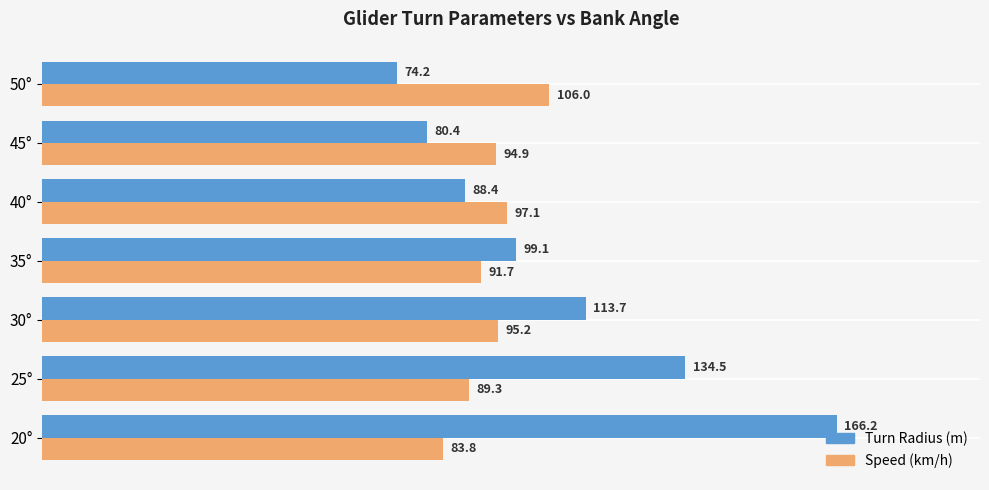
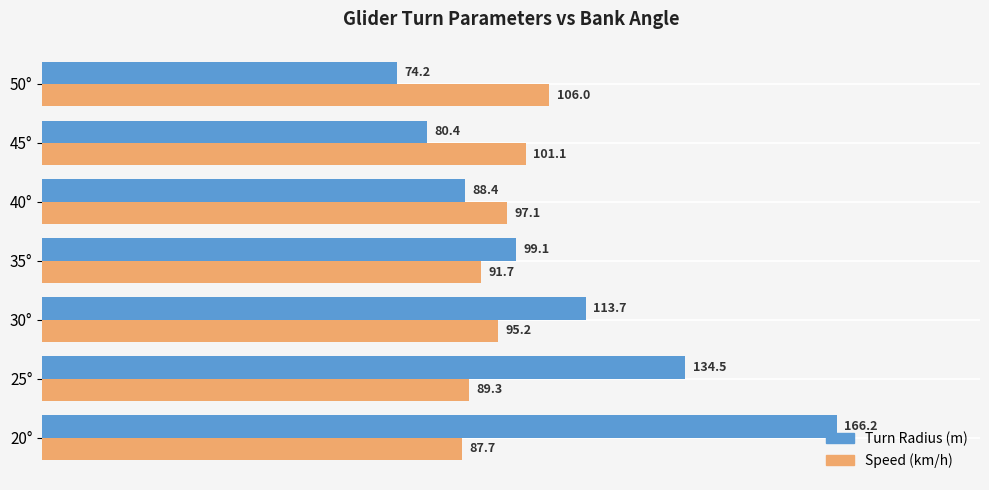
Speed (km/h), 45°: 94.9 -> 101.1
Speed (km/h), 20°: 83.8 -> 87.7
